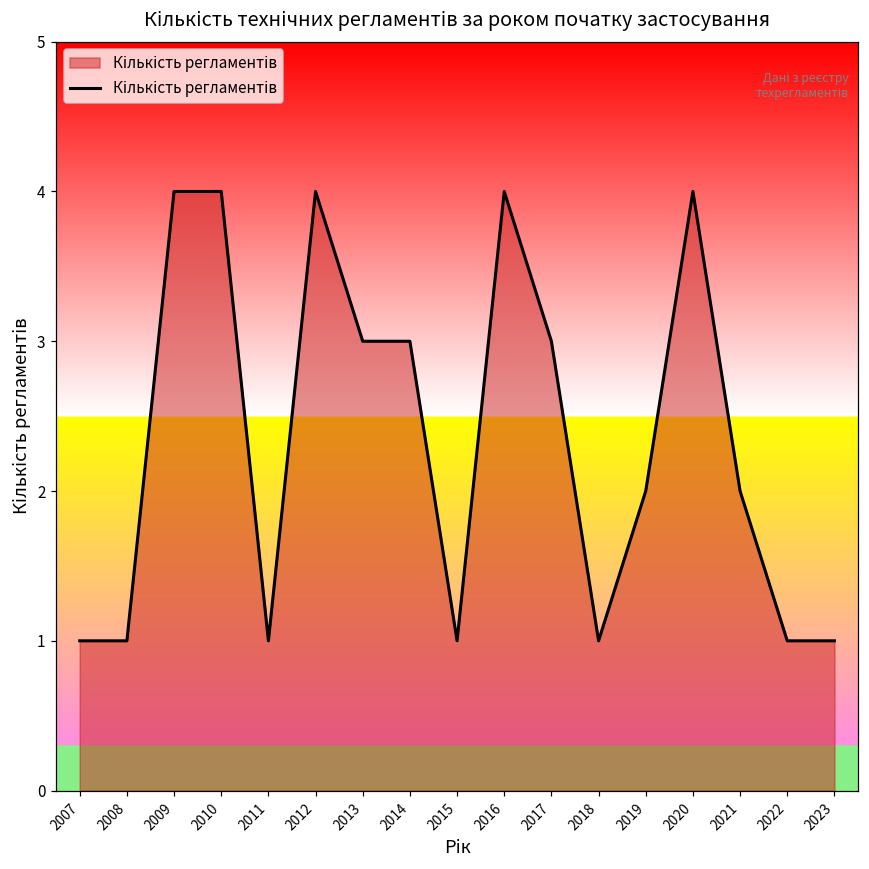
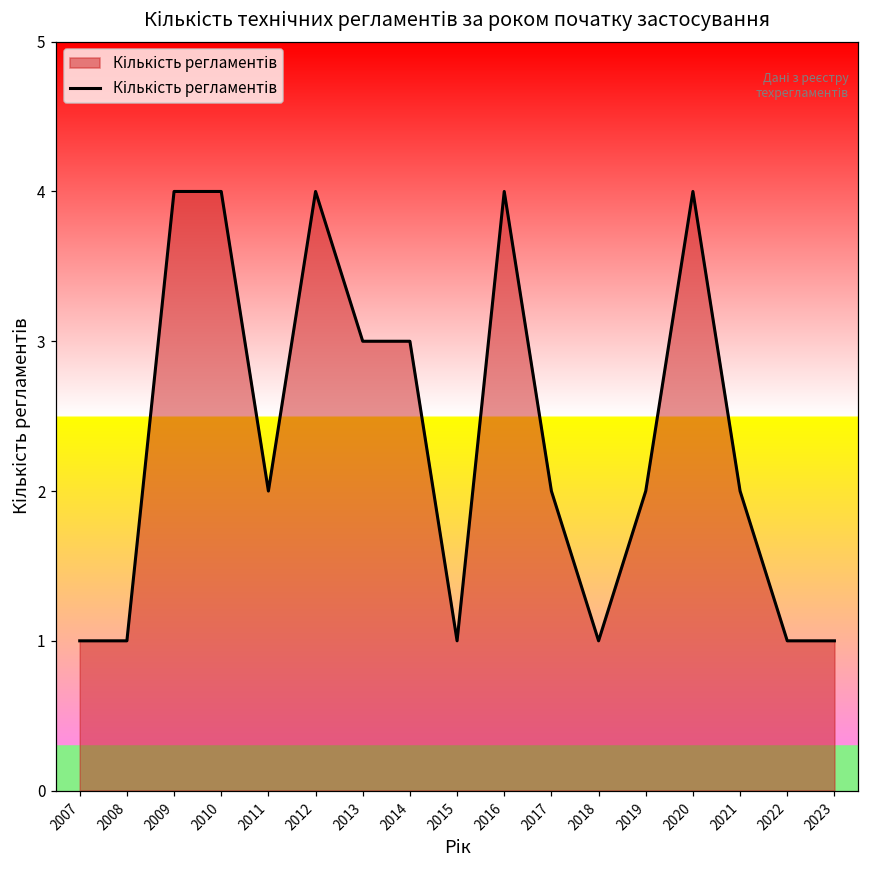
2011: 1 -> 2
2017: 3 -> 2
